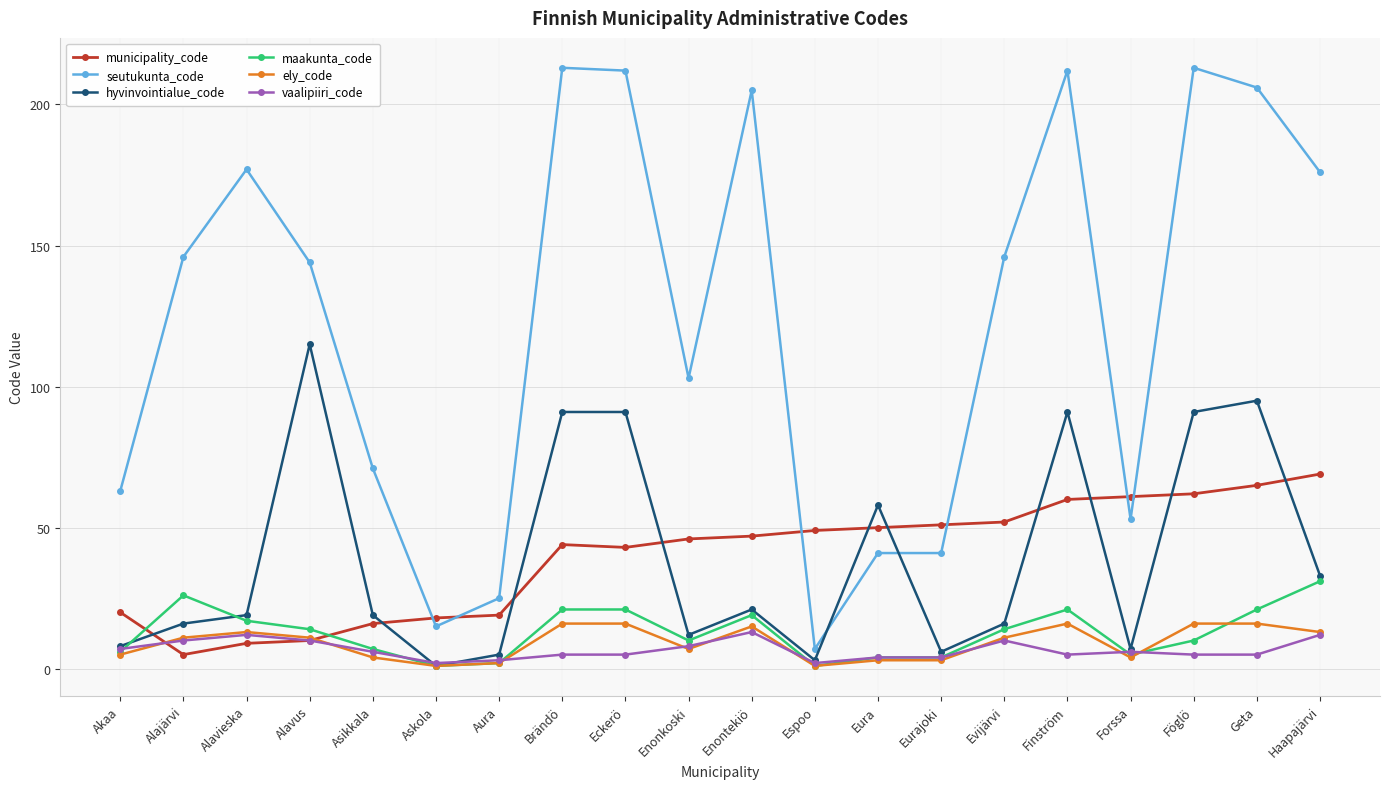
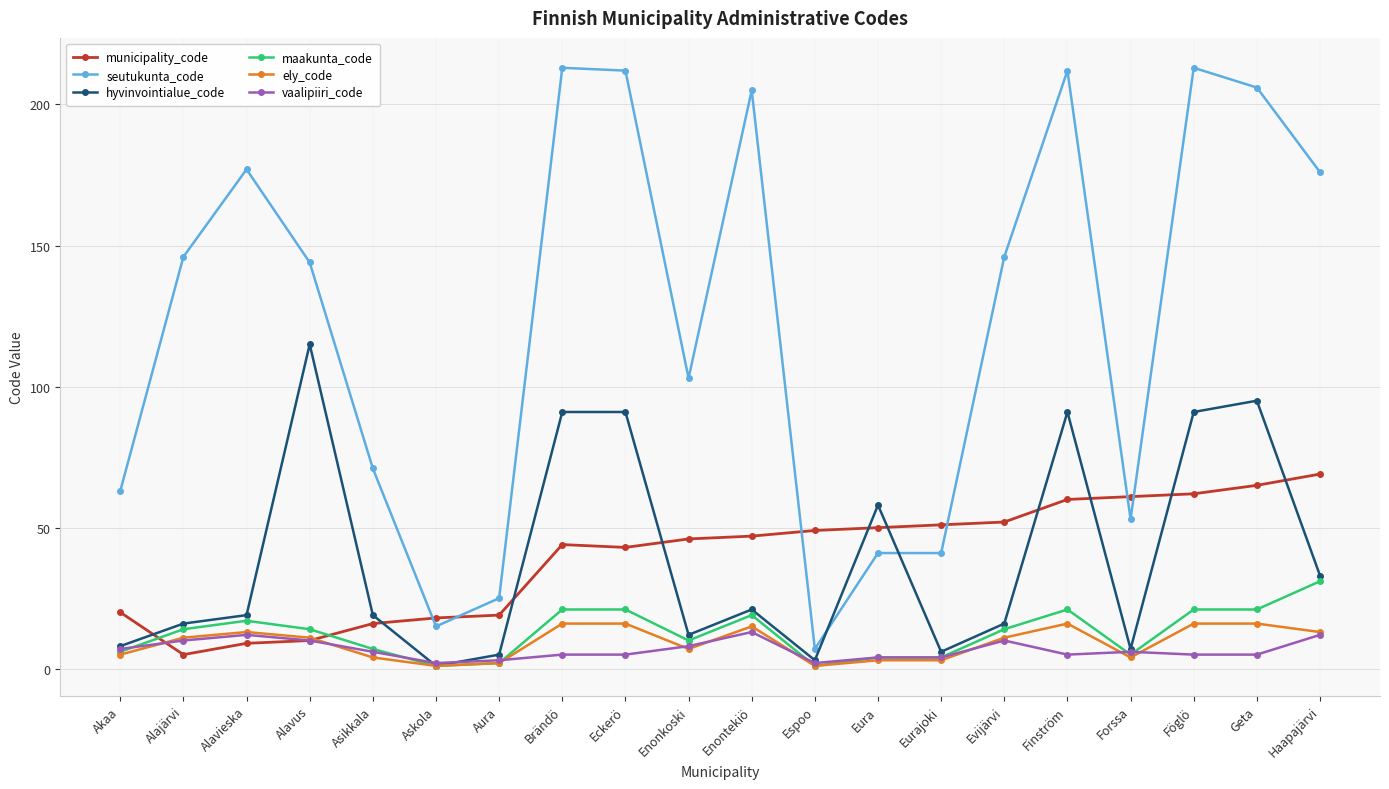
maakunta_code, Alajärvi: 26 -> 14
maakunta_code, Föglö: 10 -> 21
